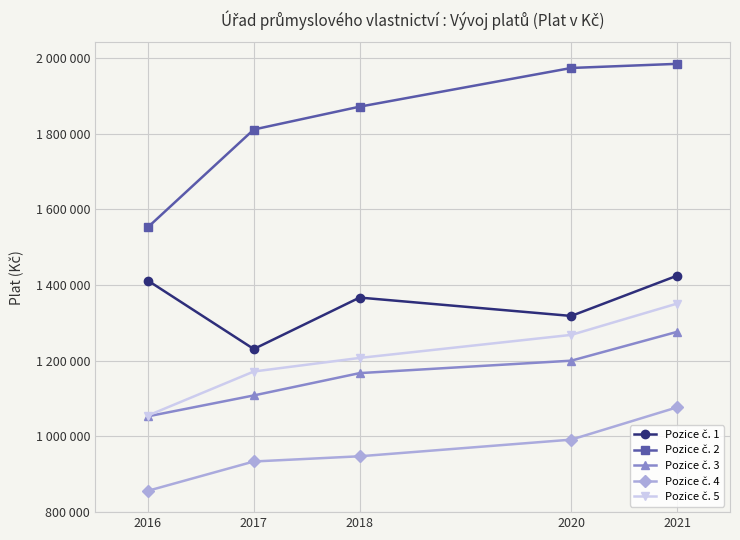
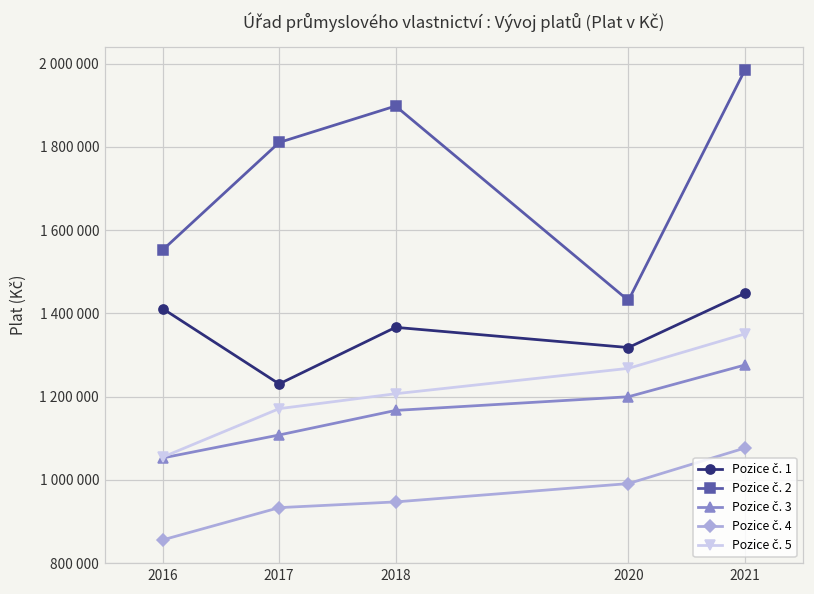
Pozice č. 2, 2018: 1870000 -> 1900000
Pozice č. 2, 2020: 1970000 -> 1430000
Pozice č. 1, 2021: 1420000 -> 1450000
